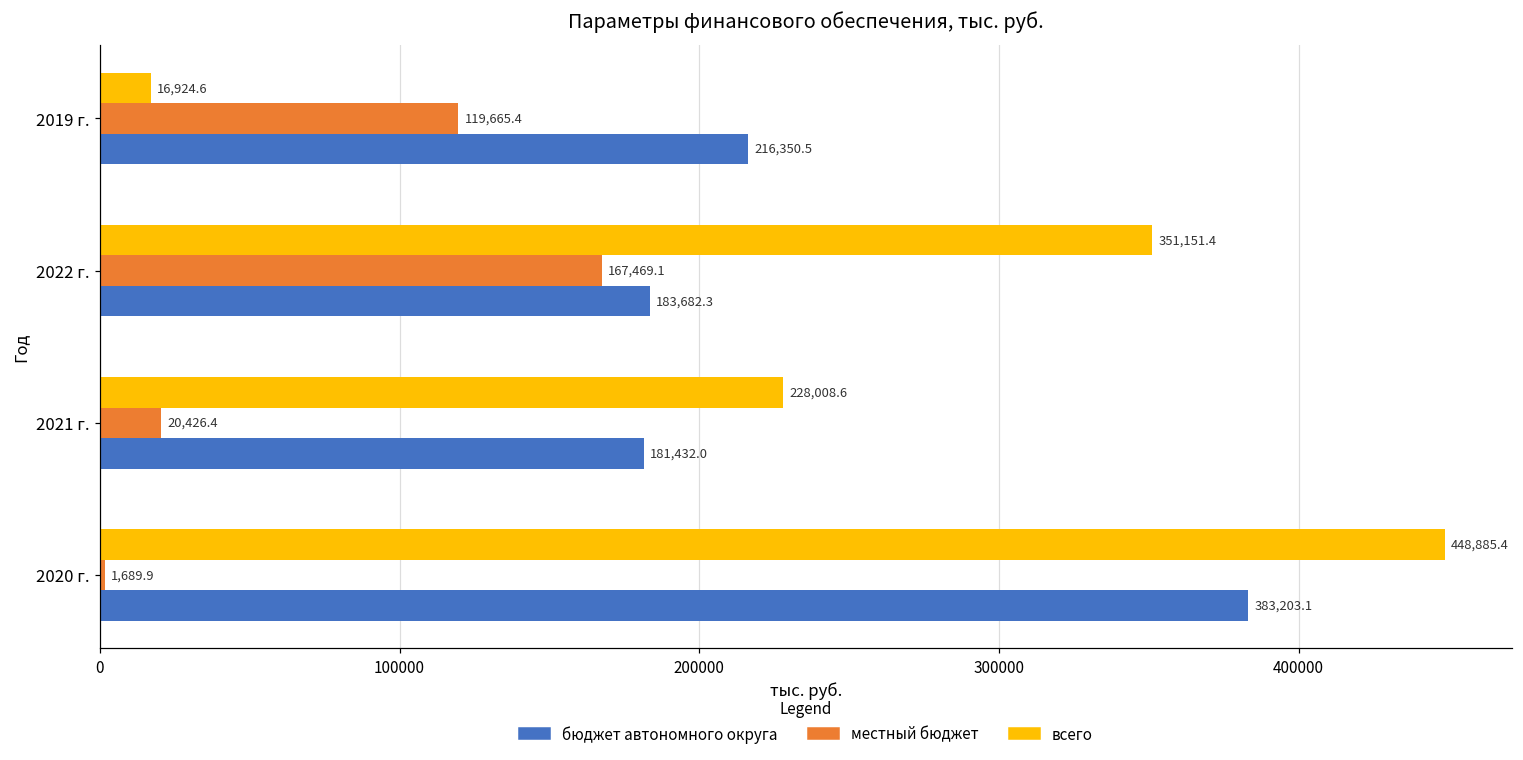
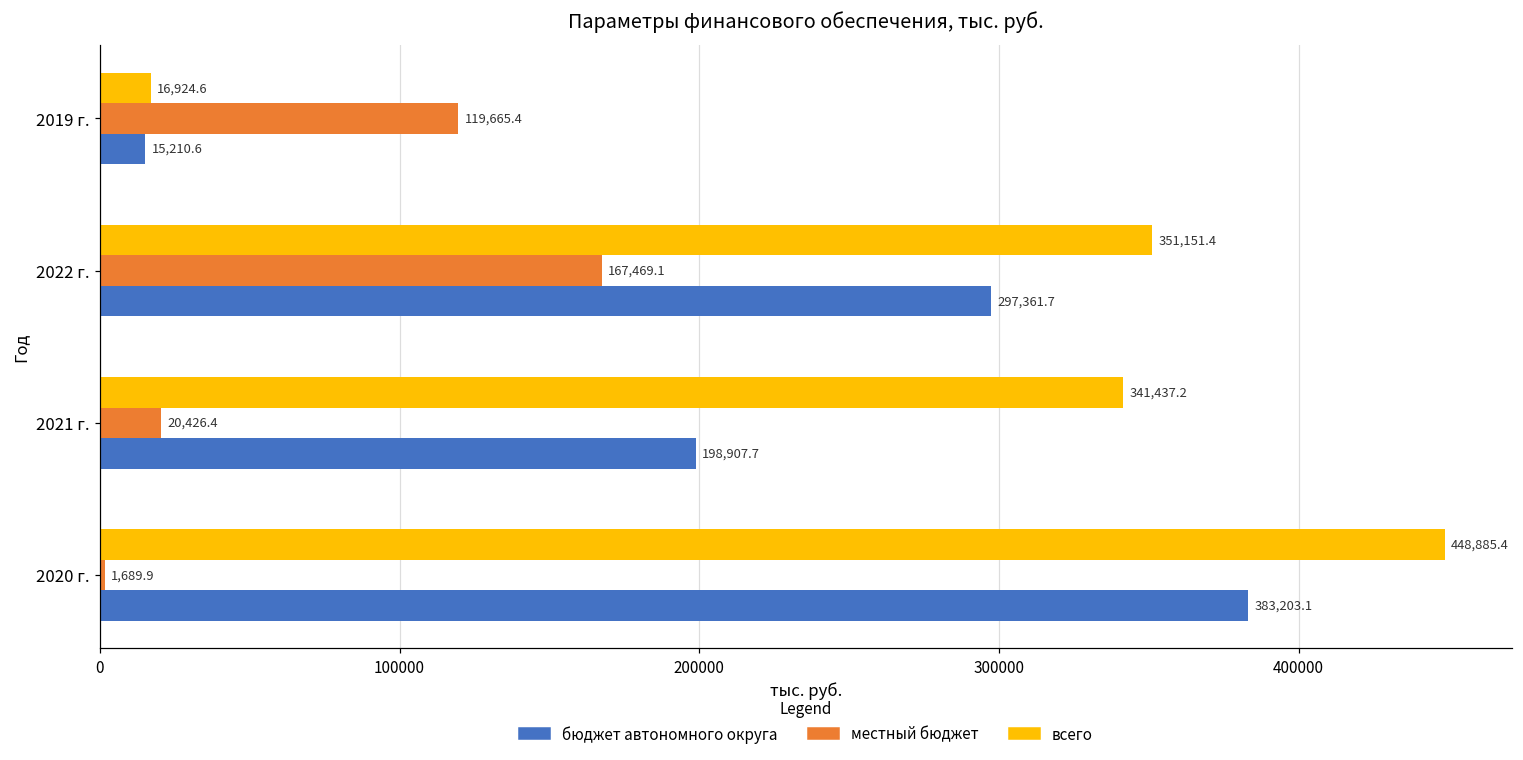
бюджет автономного округа, 2019 г.: 216,350.5 -> 15,210.6
бюджет автономного округа, 2022 г.: 183,682.3 -> 297,361.7
всего, 2021 г.: 228,008.6 -> 341,437.2
бюджет автономного округа, 2021 г.: 181,432.0 -> 198,907.7
